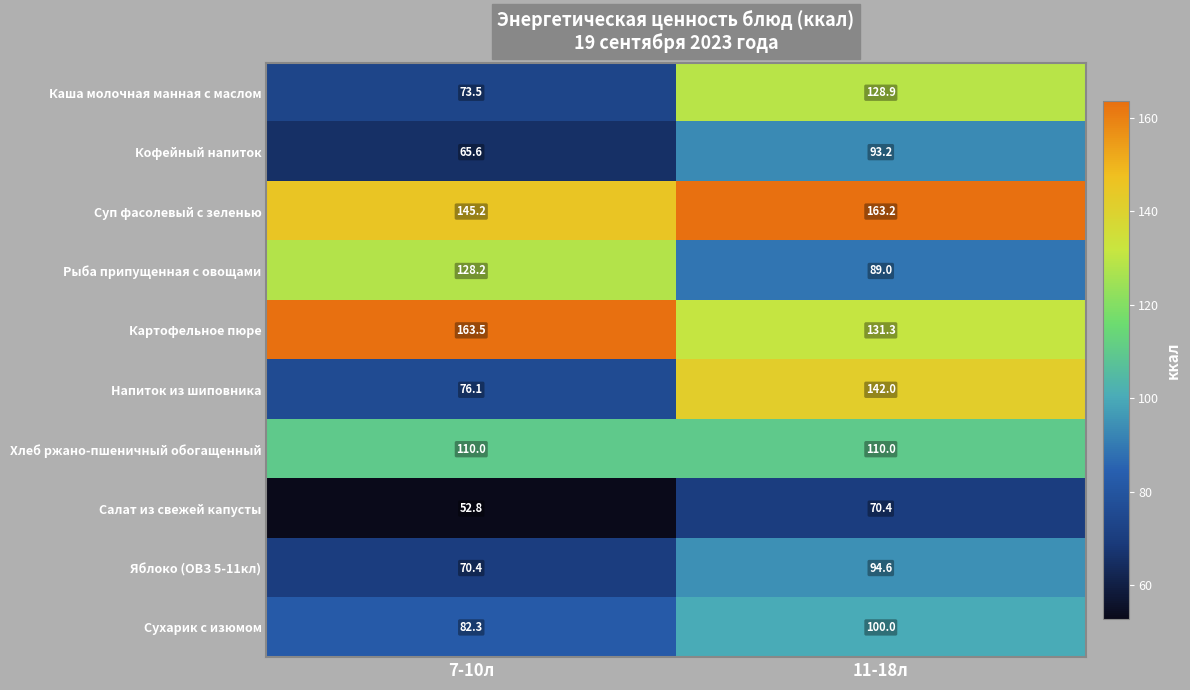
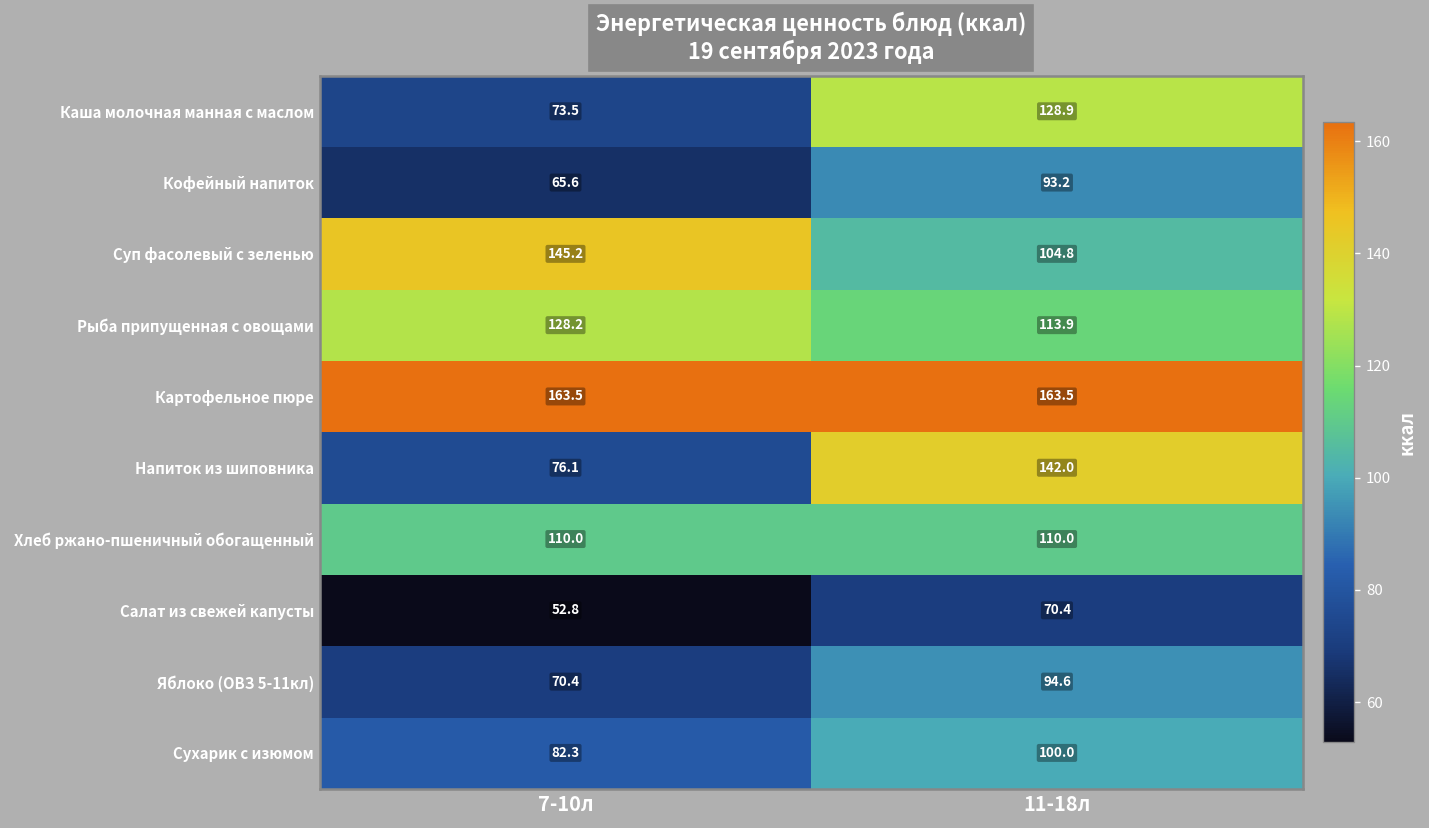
Суп фасолевый с зеленью, 11-18л: 163.2 -> 104.8
Рыба припущенная с овощами, 11-18л: 89.0 -> 113.9
Картофельное пюре, 11-18л: 131.3 -> 163.5
